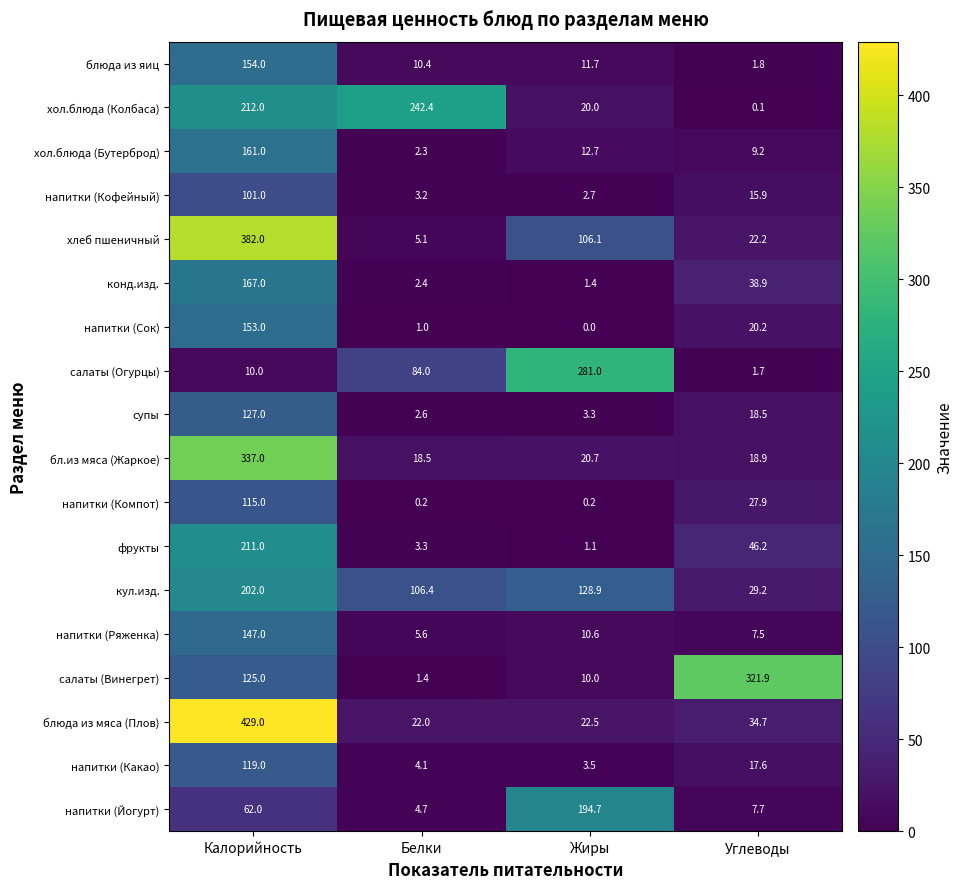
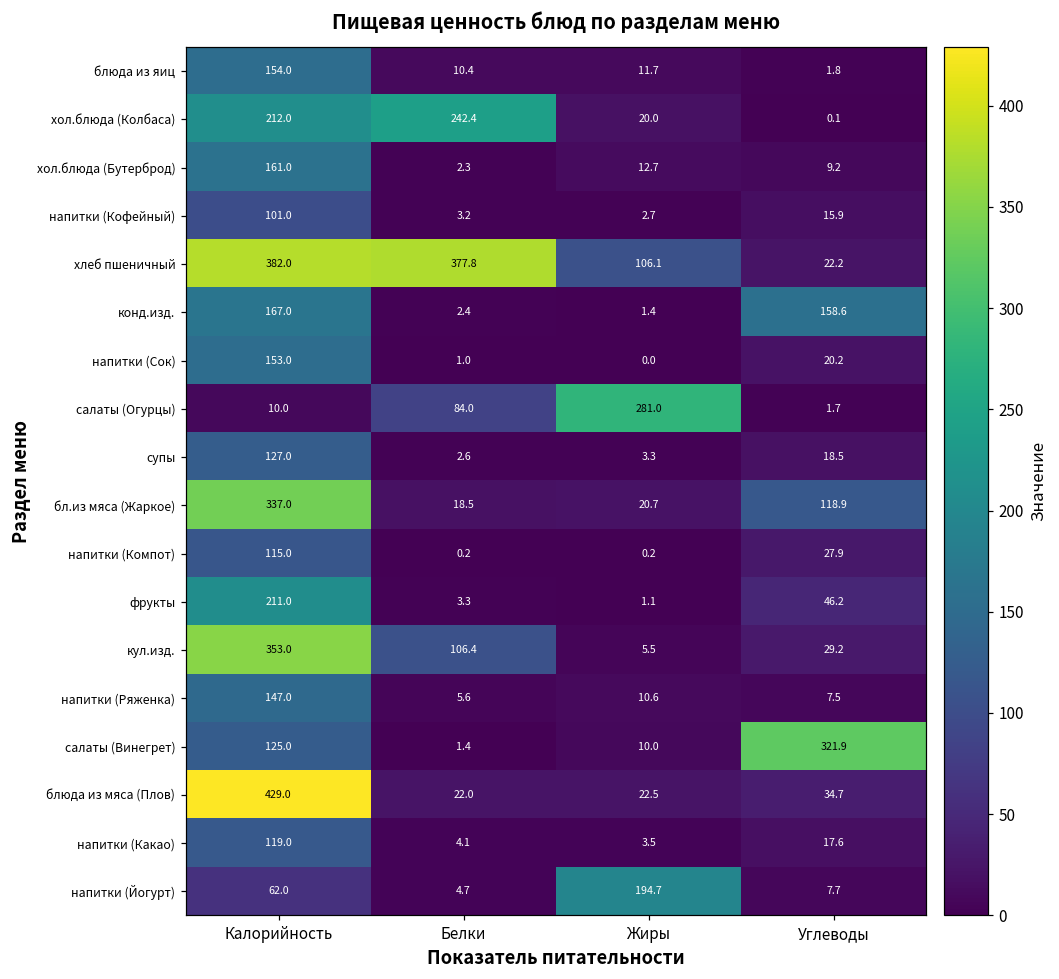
хлеб пшеничный, Белки: 5.1 -> 377.8
конд.изд., Углеводы: 38.9 -> 158.6
бл.из мяса (Жаркое), Углеводы: 18.9 -> 118.9
кул.изд., Калорийность: 202.0 -> 353.0
кул.изд., Жиры: 128.9 -> 5.5
